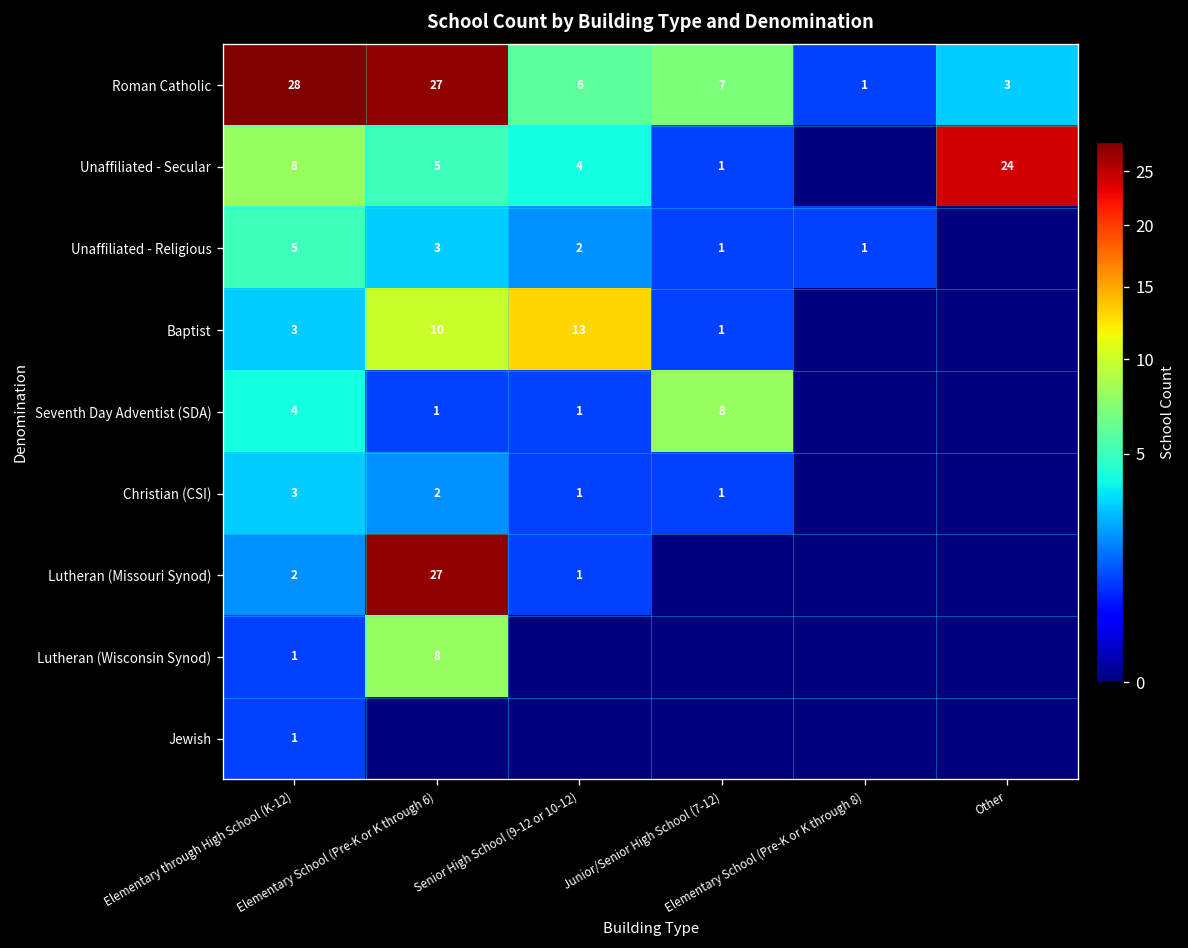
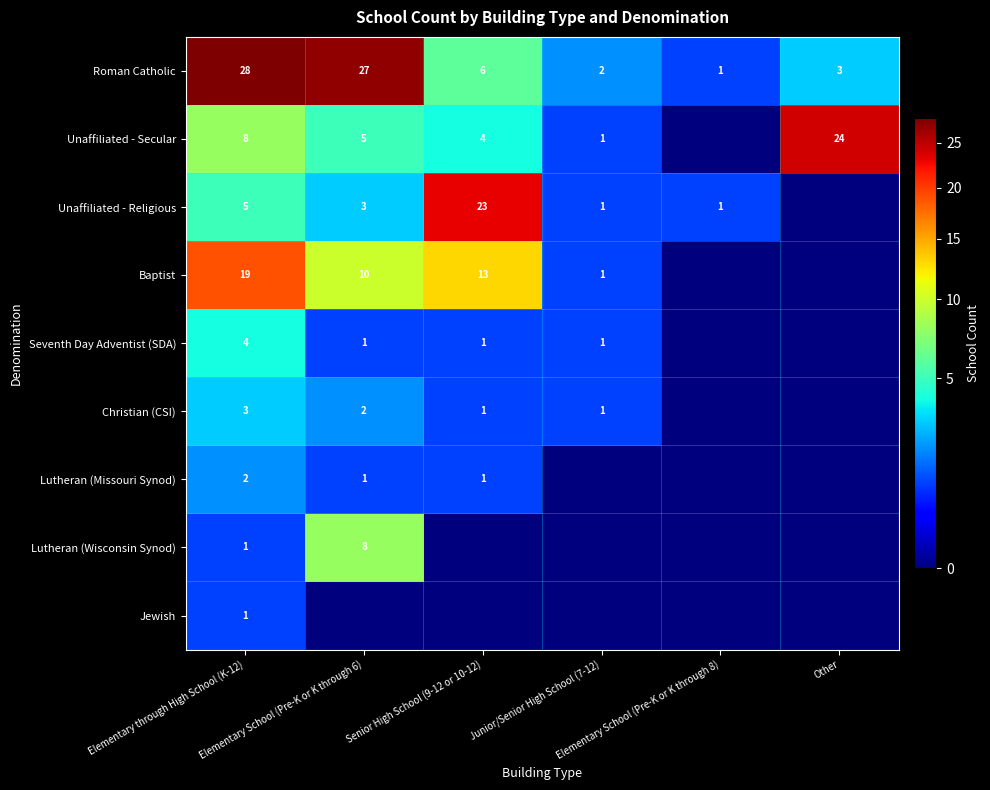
Roman Catholic, Junior/Senior High School (7-12): 7 -> 2
Unaffiliated - Religious, Senior High School (9-12 or 10-12): 2 -> 23
Baptist, Elementary through High School (K-12): 3 -> 19
Seventh Day Adventist (SDA), Junior/Senior High School (7-12): 8 -> 1
Lutheran (Missouri Synod), Elementary School (Pre-K or K through 6): 27 -> 1
